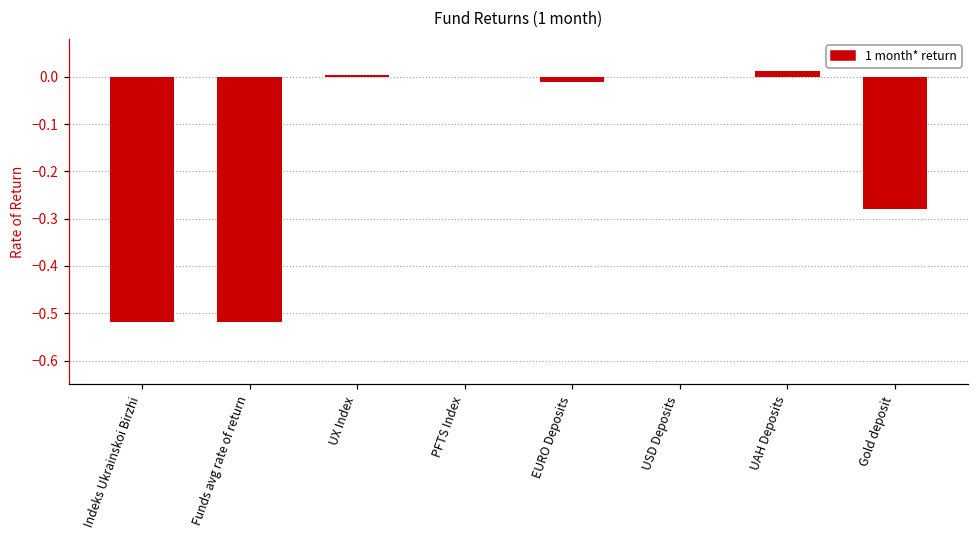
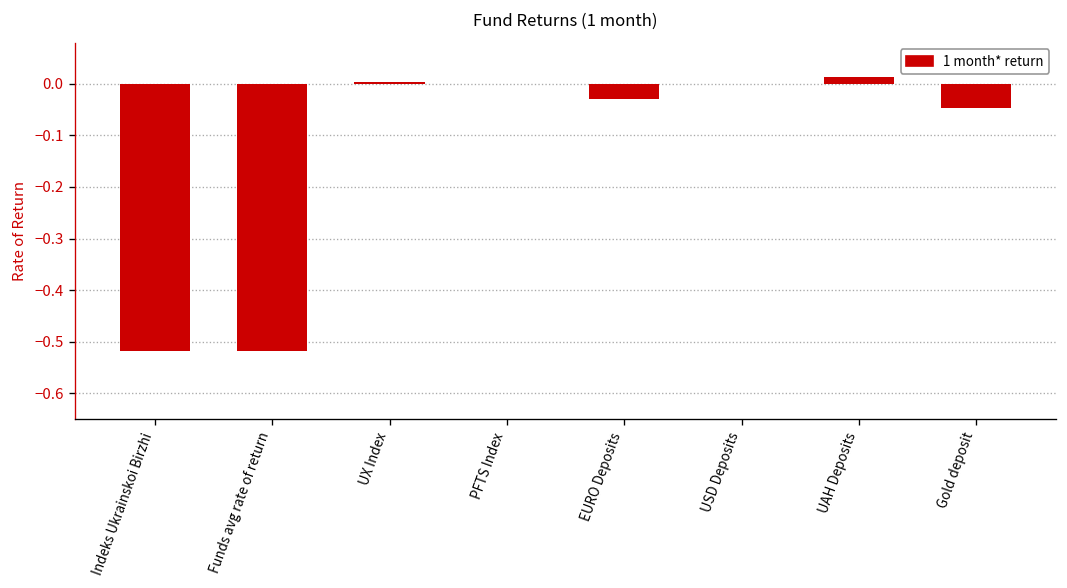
EURO Deposits: -0.01 -> -0.03
Gold deposit: -0.28 -> -0.05
